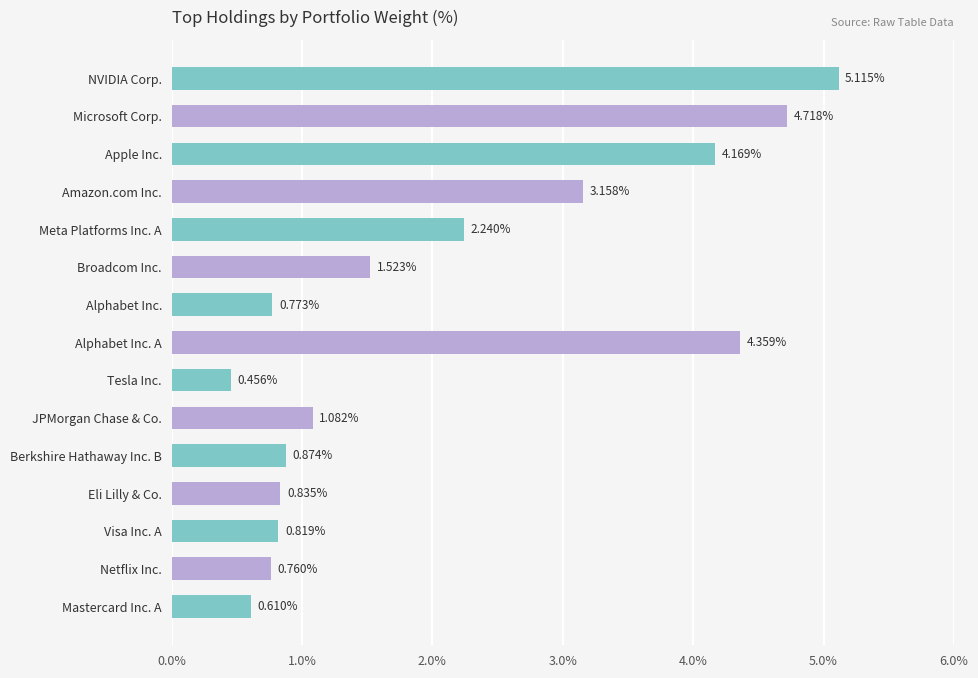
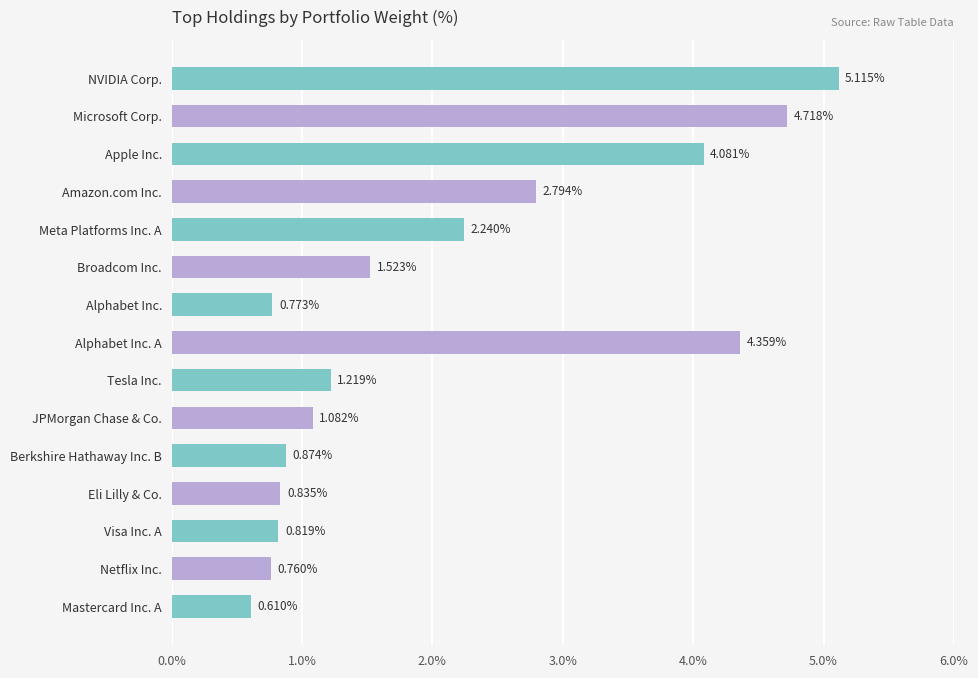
Apple Inc.: 4.169% -> 4.081%
Amazon.com Inc.: 3.158% -> 2.794%
Tesla Inc.: 0.456% -> 1.219%
